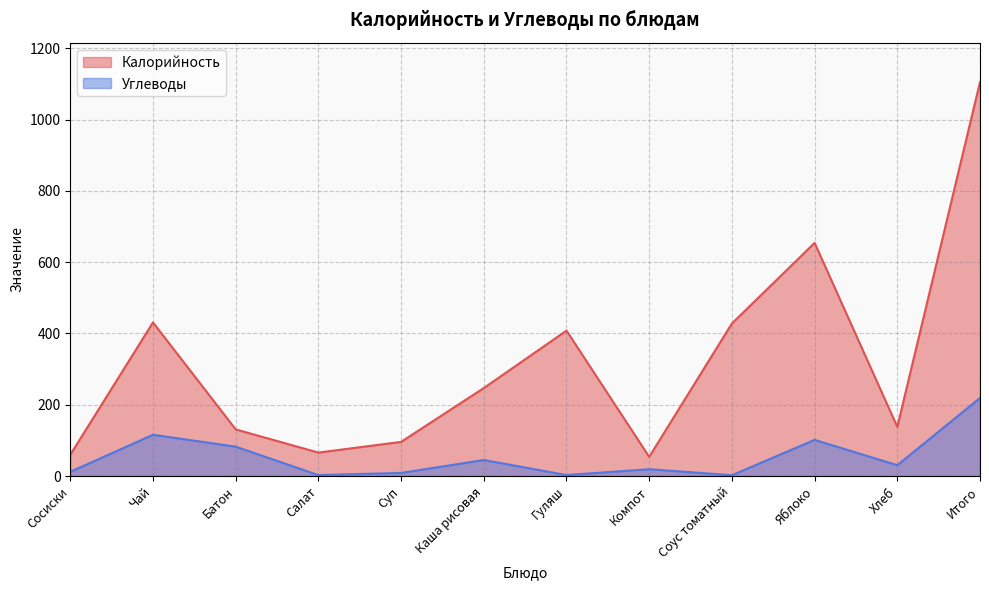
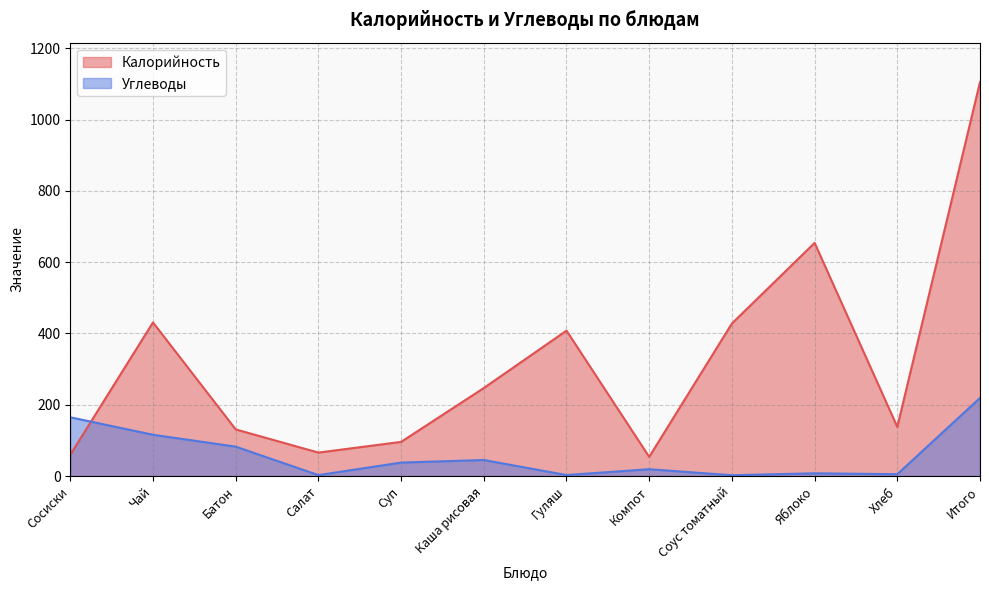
Углеводы, Сосиски: 10 -> 170
Углеводы, Суп: 10 -> 40
Углеводы, Яблоко: 100 -> 10
Углеводы, Хлеб: 30 -> 10
